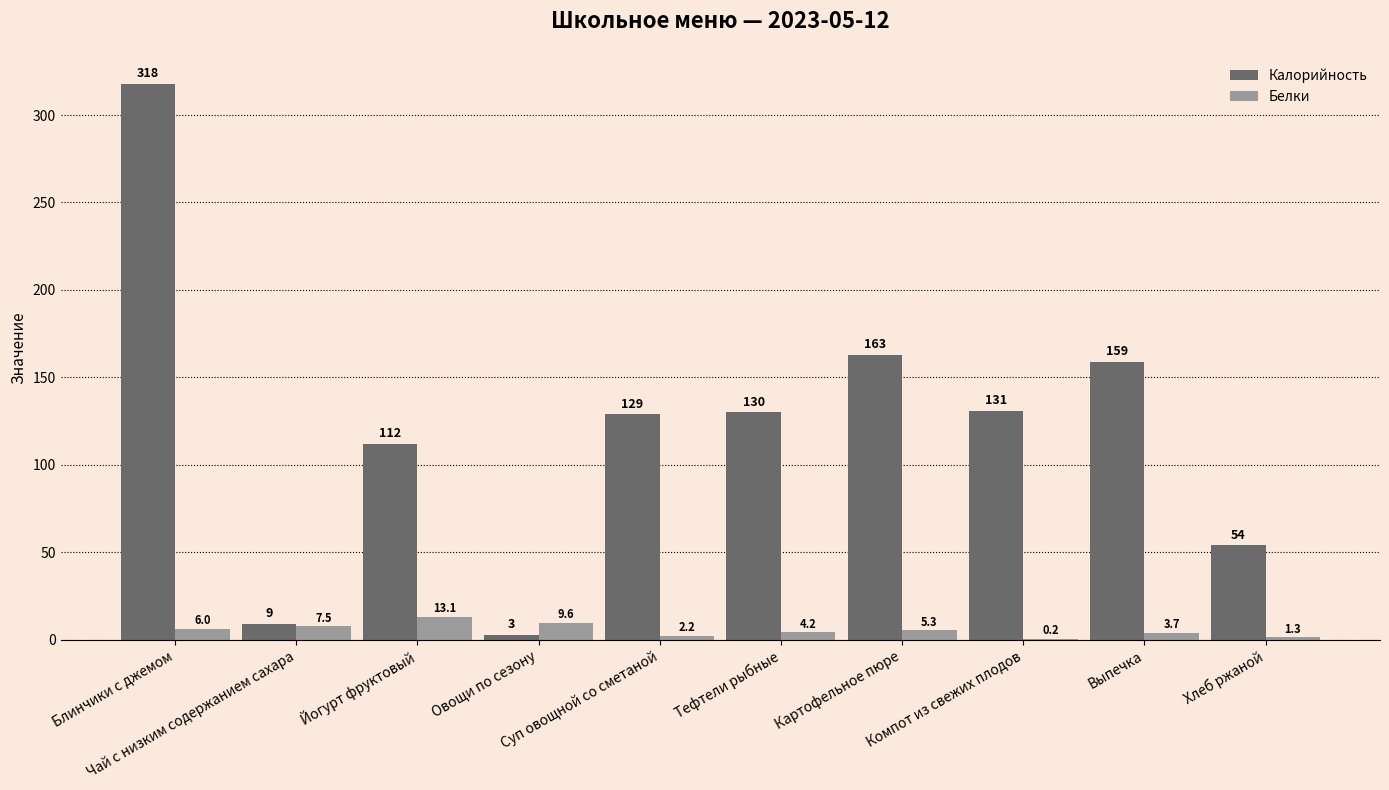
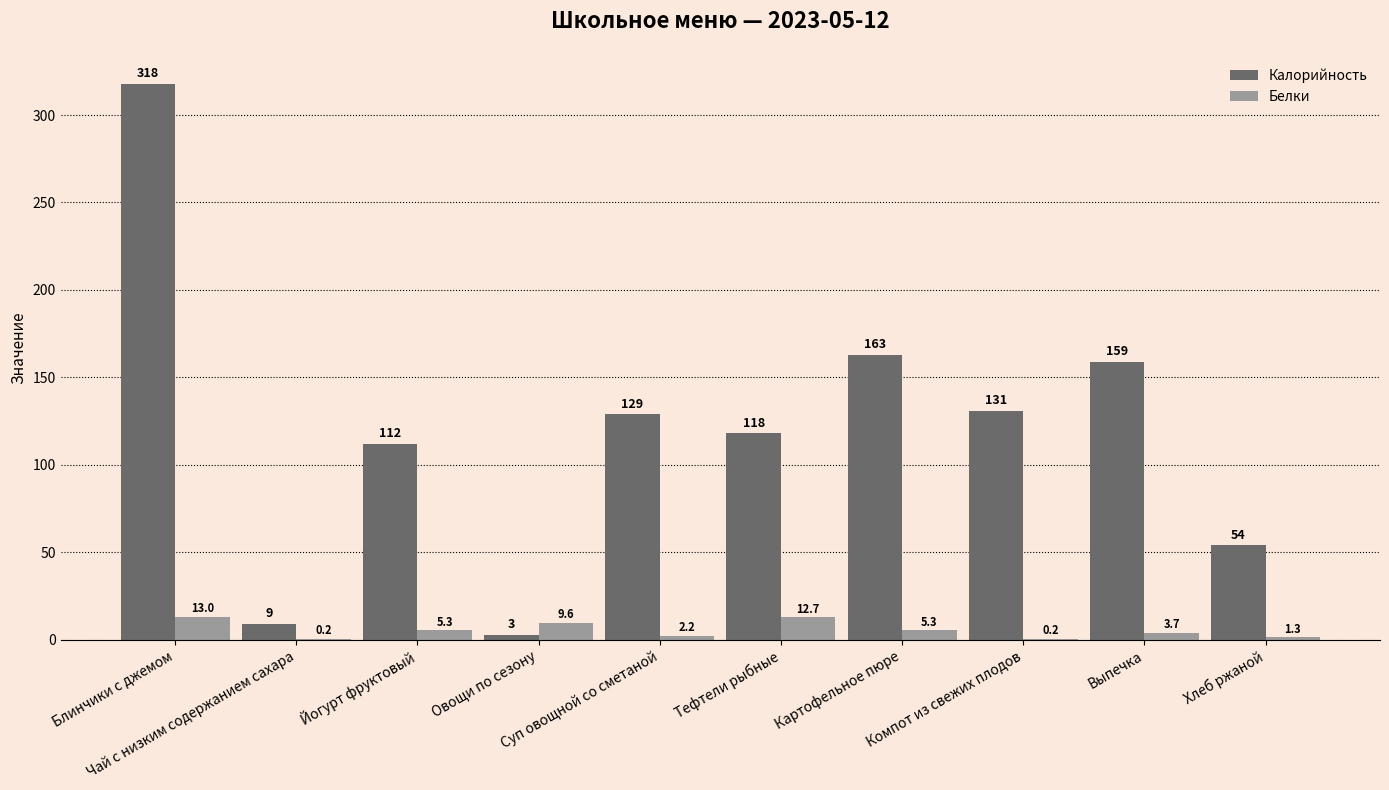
Белки, Блинчики с джемом: 6.0 -> 13.0
Белки, Чай с низким содержанием сахара: 7.5 -> 0.2
Белки, Йогурт фруктовый: 13.1 -> 5.3
Калорийность, Тефтели рыбные: 130 -> 118
Белки, Тефтели рыбные: 4.2 -> 12.7
